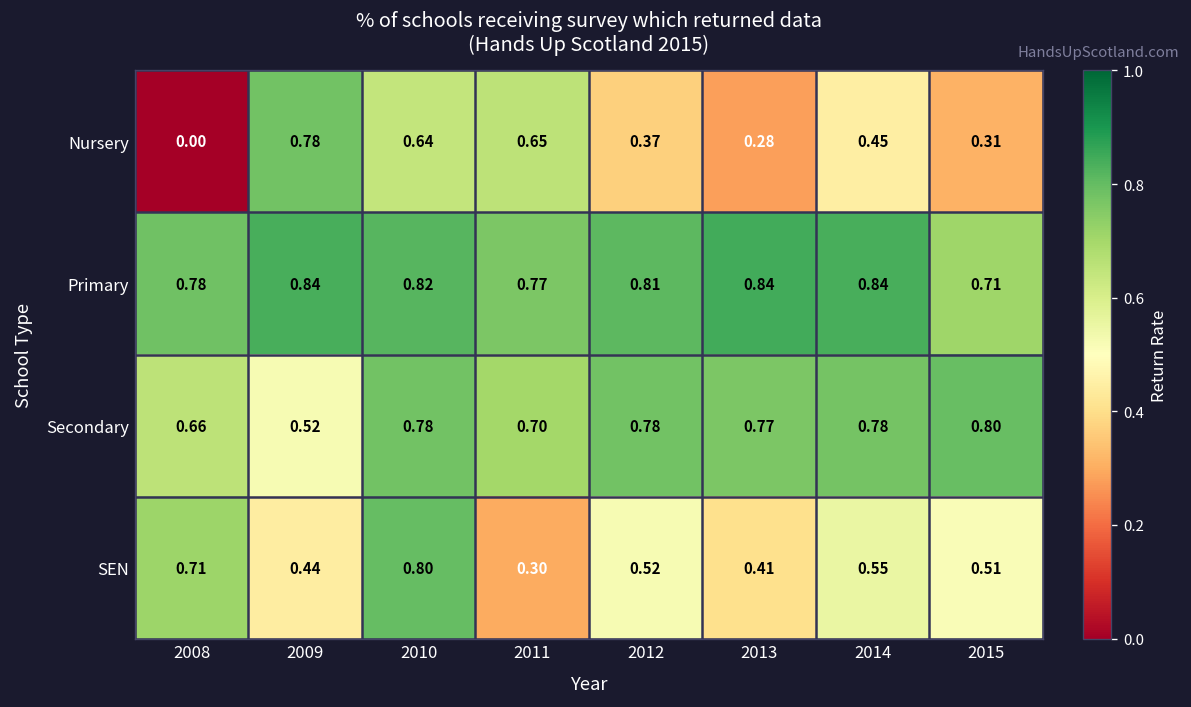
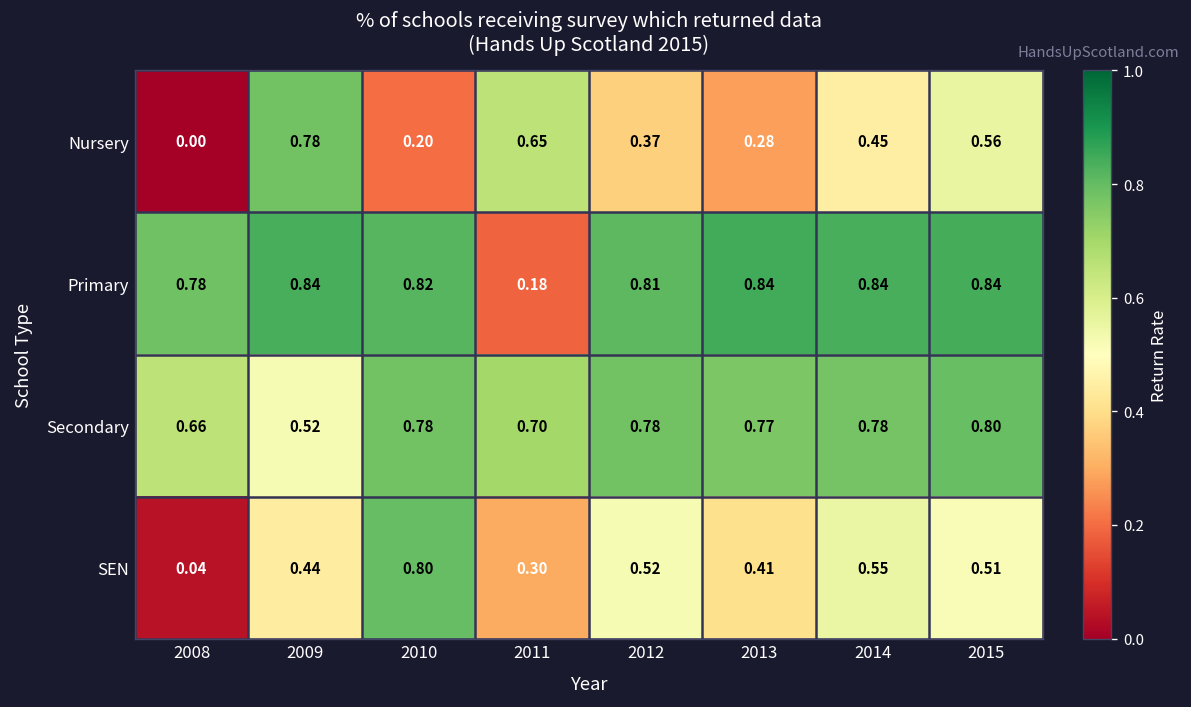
Nursery, 2010: 0.64 -> 0.20
Nursery, 2015: 0.31 -> 0.56
Primary, 2011: 0.77 -> 0.18
Primary, 2015: 0.71 -> 0.84
SEN, 2008: 0.71 -> 0.04
